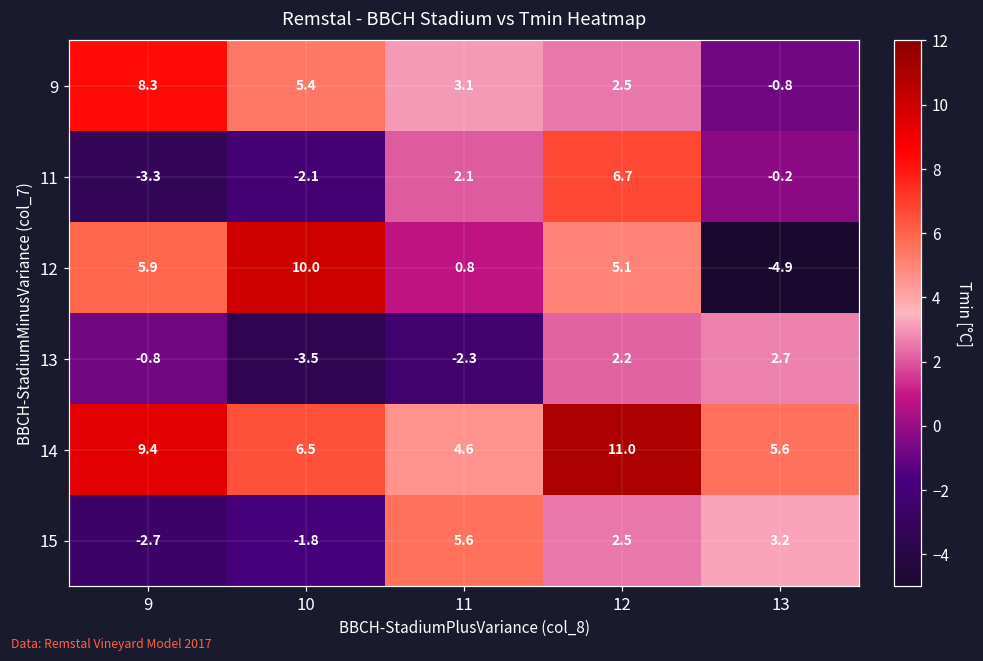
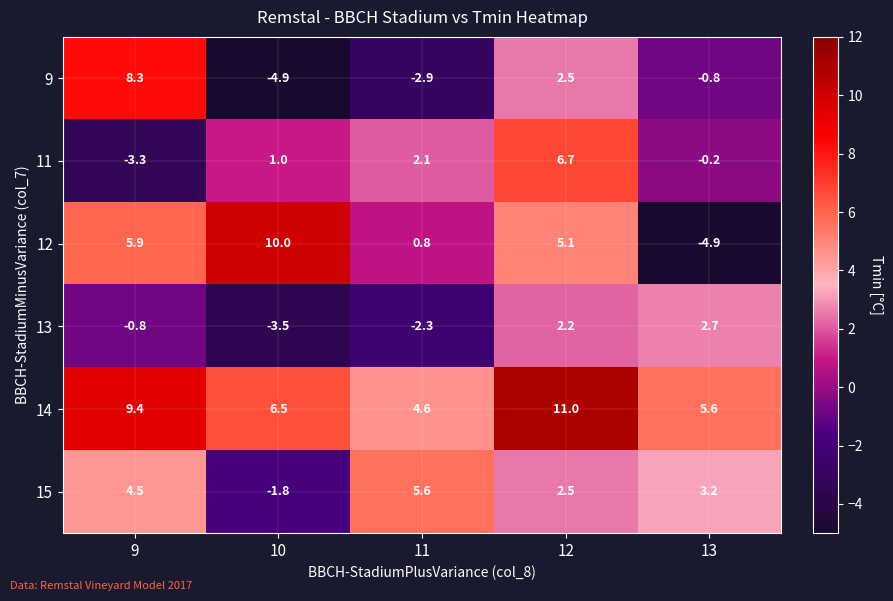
9, 10: 5.4 -> -4.9
9, 11: 3.1 -> -2.9
11, 10: -2.1 -> 1.0
15, 9: -2.7 -> 4.5
